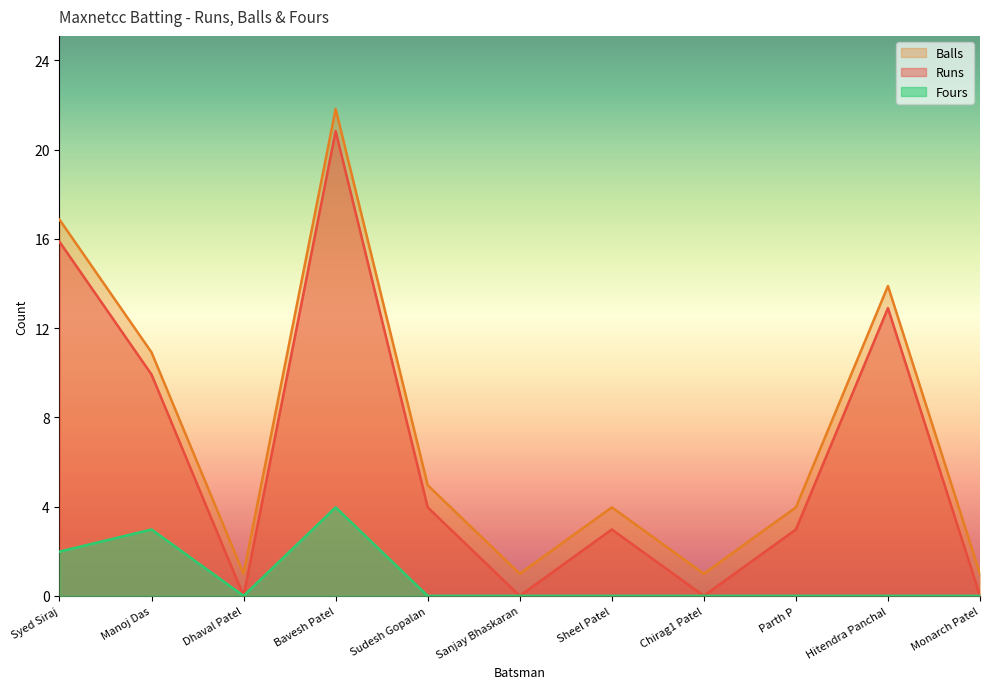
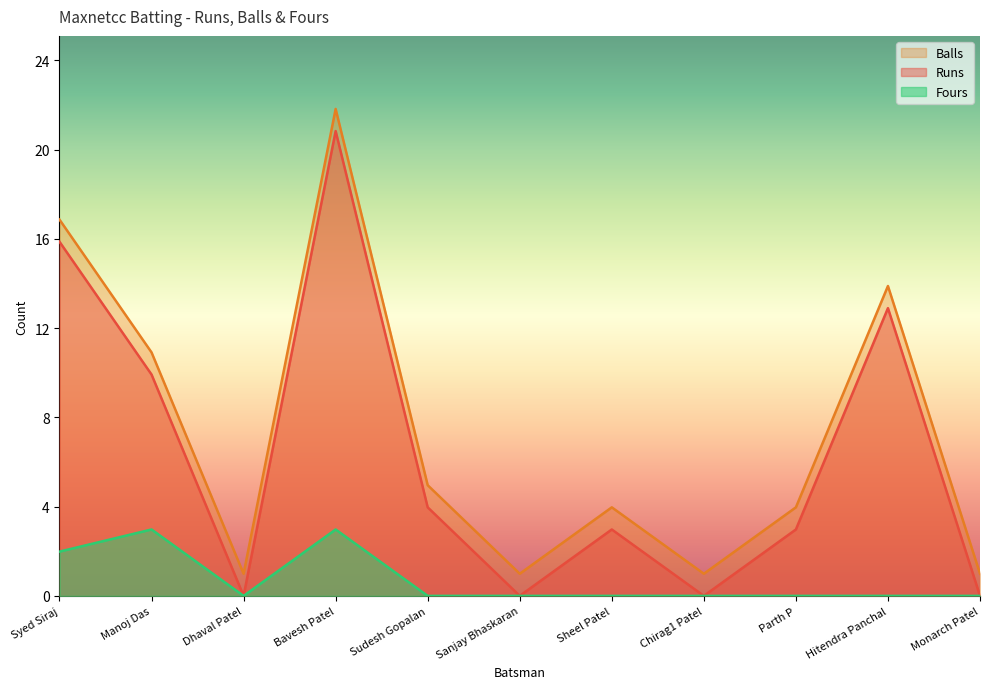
Fours, Bavesh Patel: 4 -> 3
